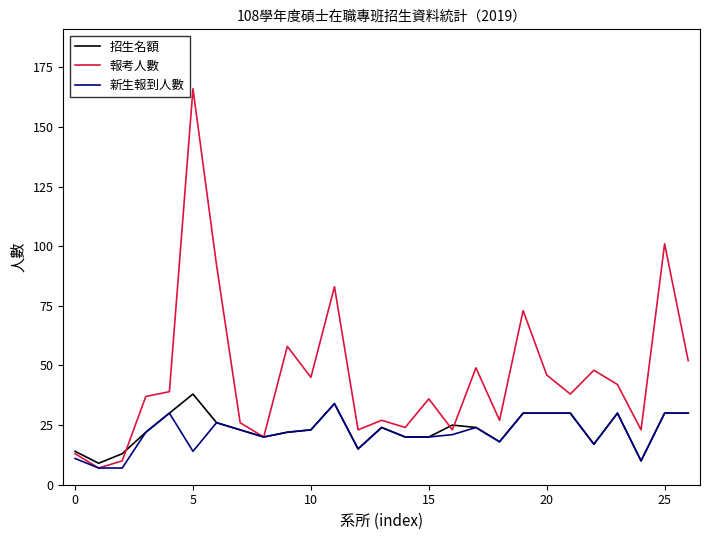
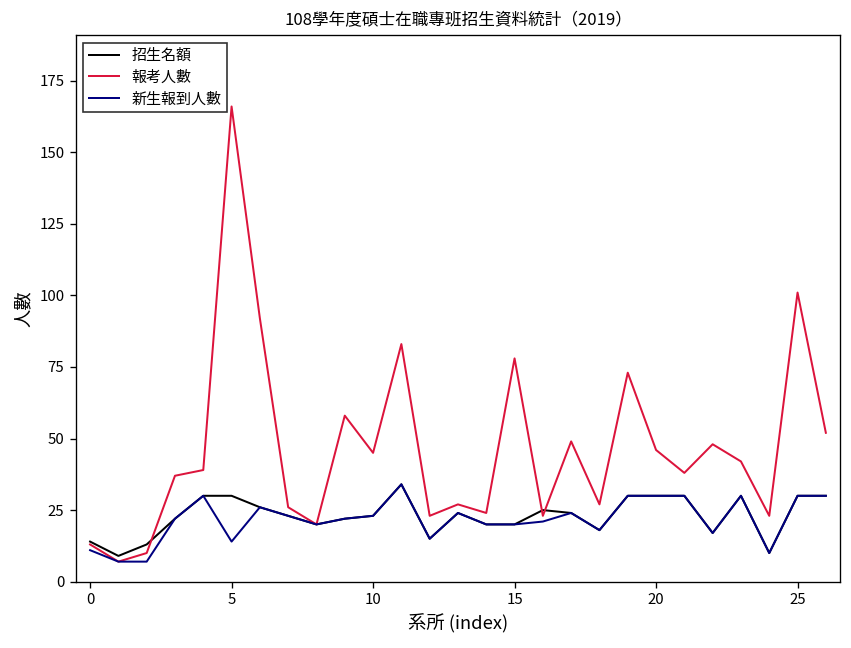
招生名額, 5: 38 -> 30
報考人數, 15: 36 -> 78
